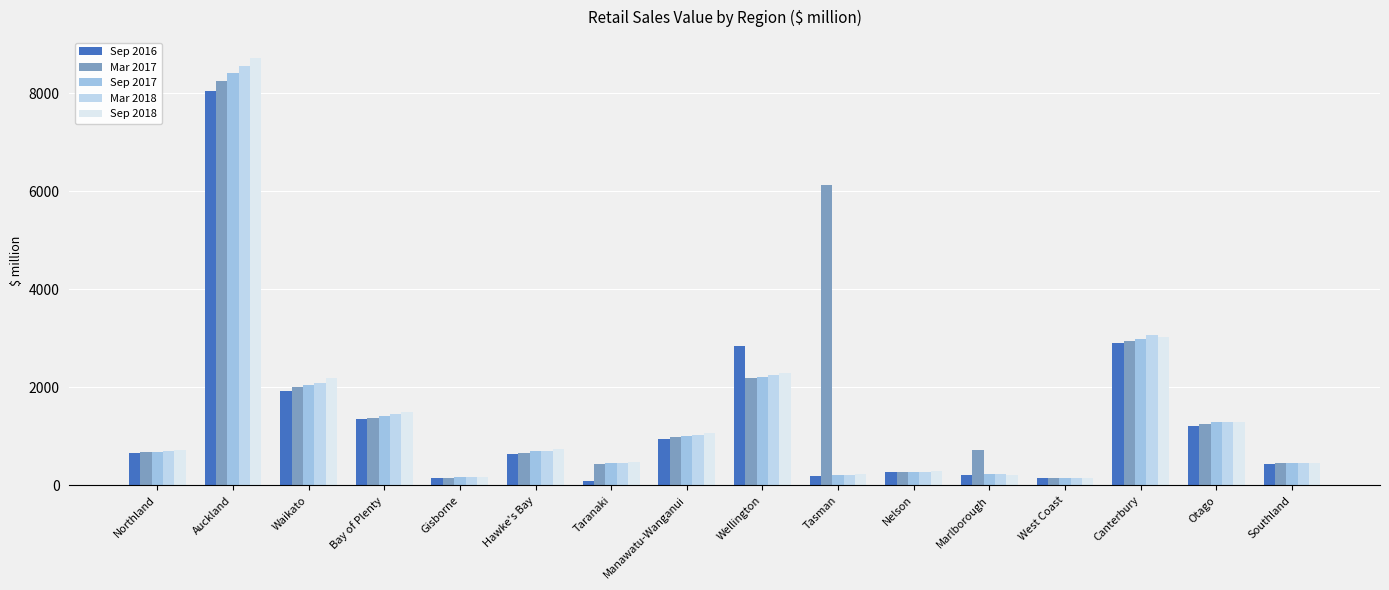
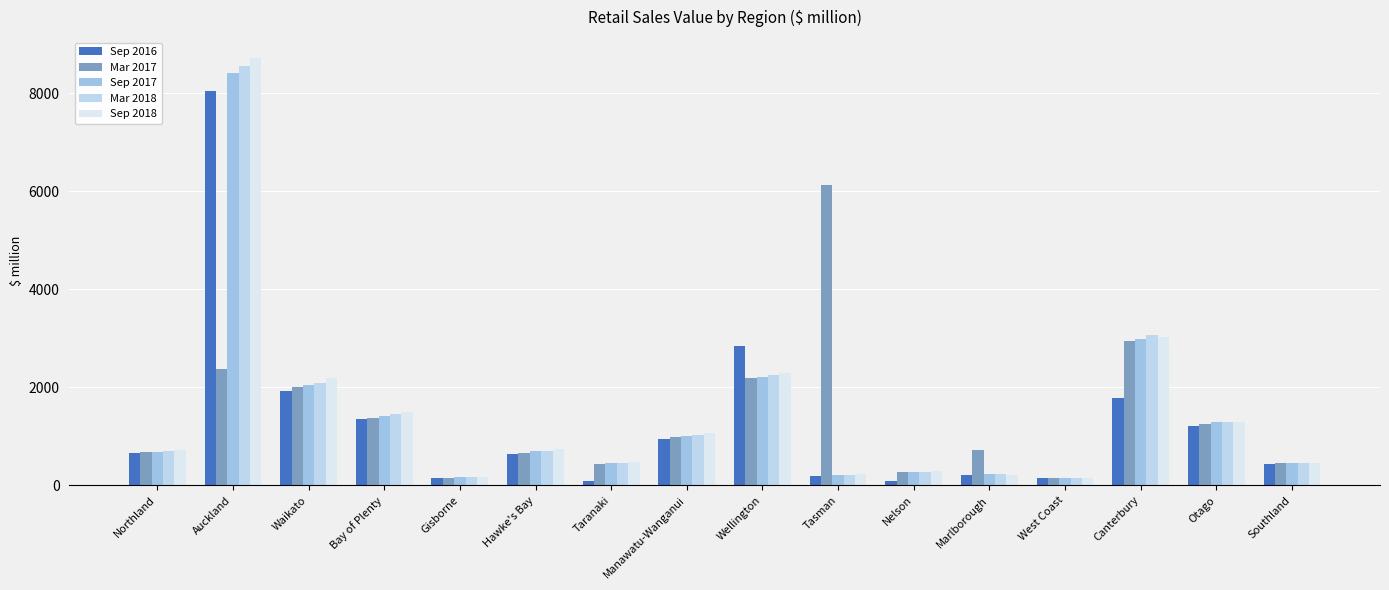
Mar 2017, Auckland: 8300 -> 2400
Sep 2016, Nelson: 300 -> 100
Sep 2016, Canterbury: 2900 -> 1800
